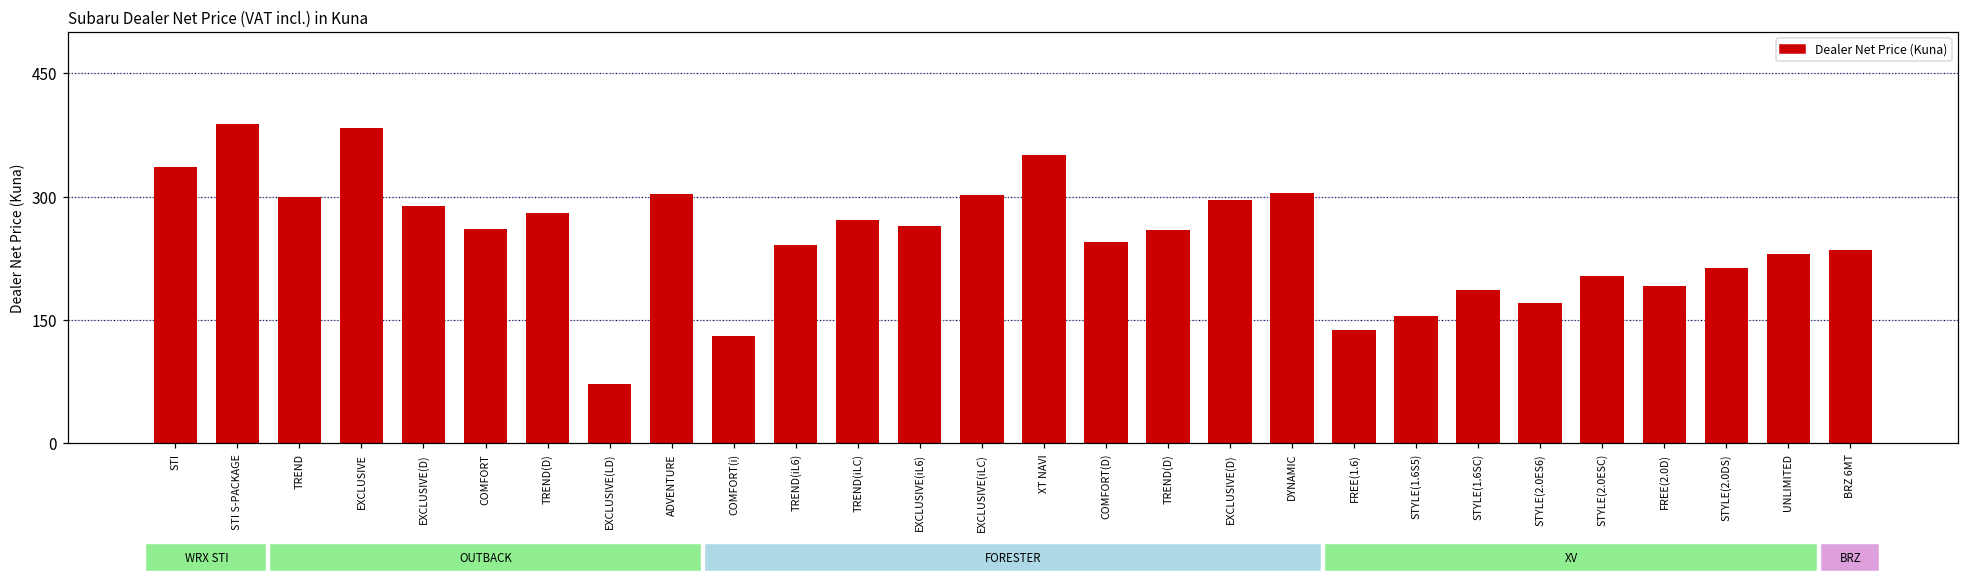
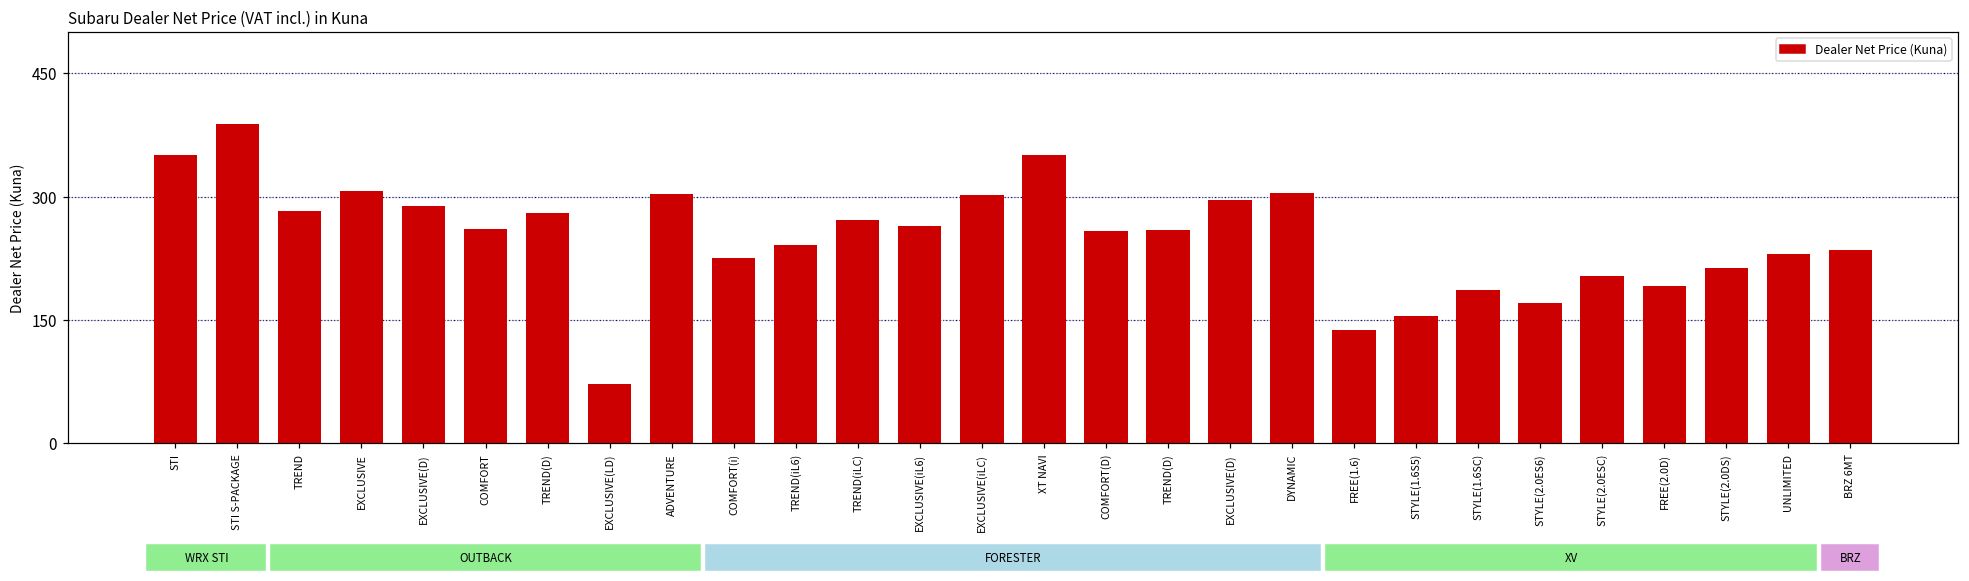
STI: 340 -> 350
TREND: 300 -> 280
EXCLUSIVE: 380 -> 310
COMFORT(i): 130 -> 220
COMFORT(D): 240 -> 260
